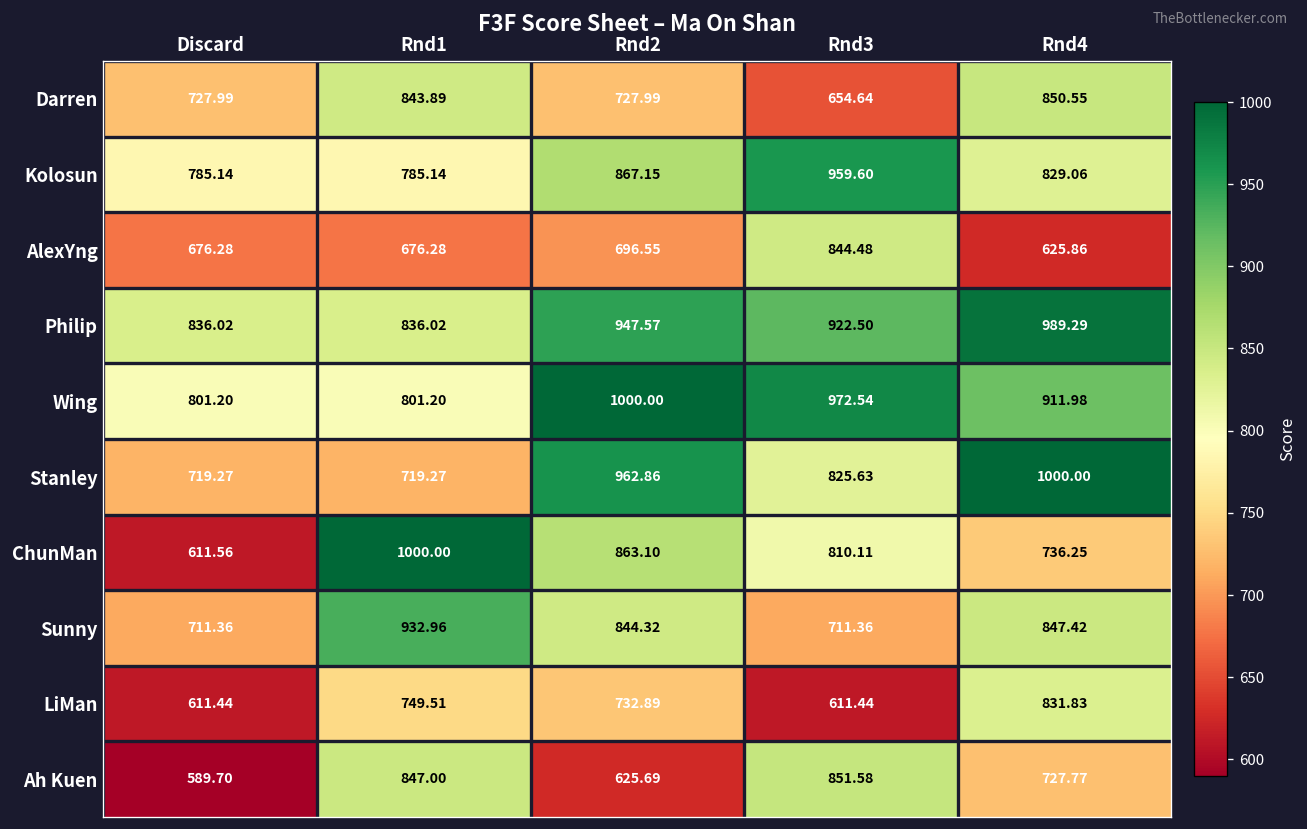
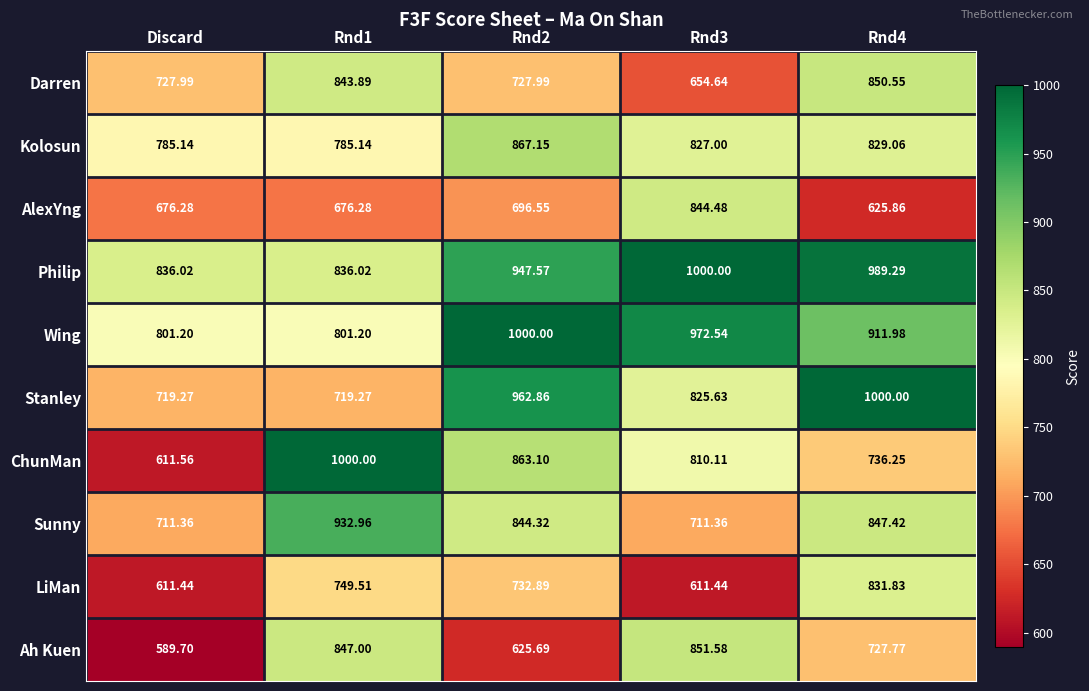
Kolosun, Rnd3: 959.60 -> 827.00
Philip, Rnd3: 922.50 -> 1000.00
